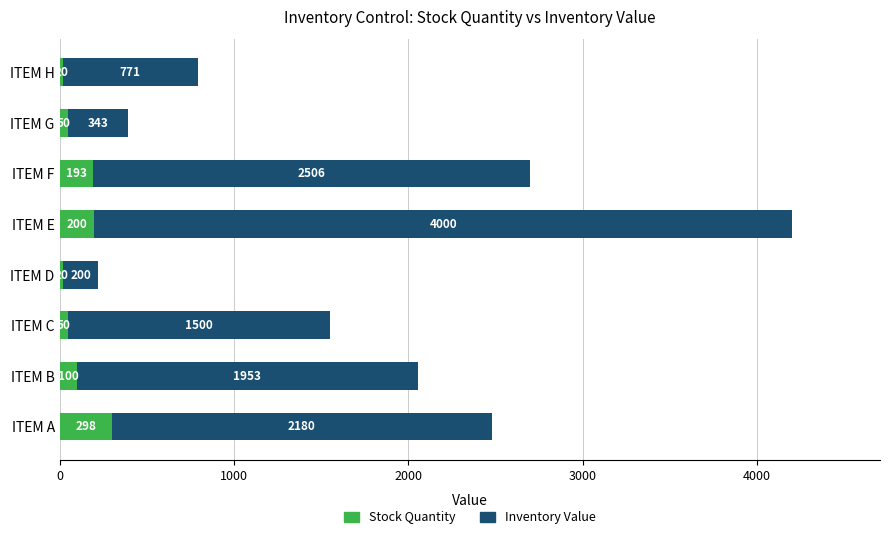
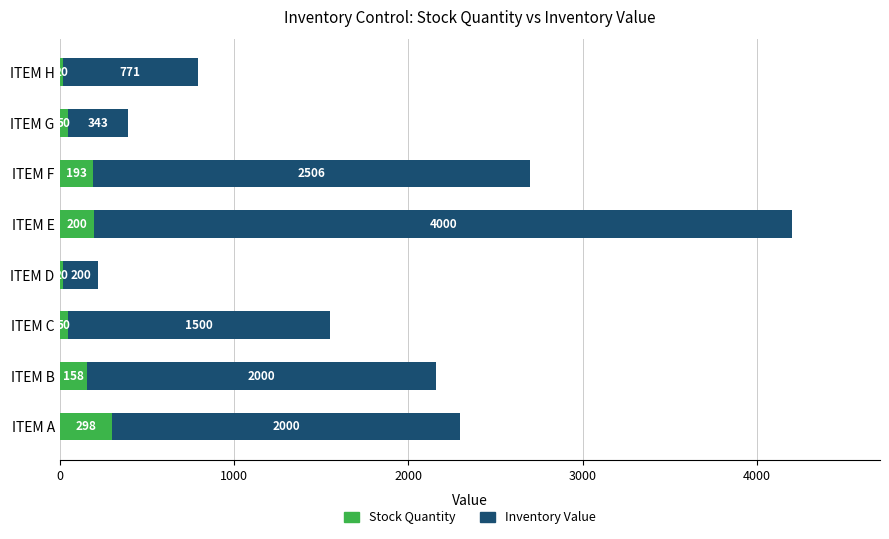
Stock Quantity, ITEM B: 100 -> 158
Inventory Value, ITEM B: 1953 -> 2000
Inventory Value, ITEM A: 2180 -> 2000
